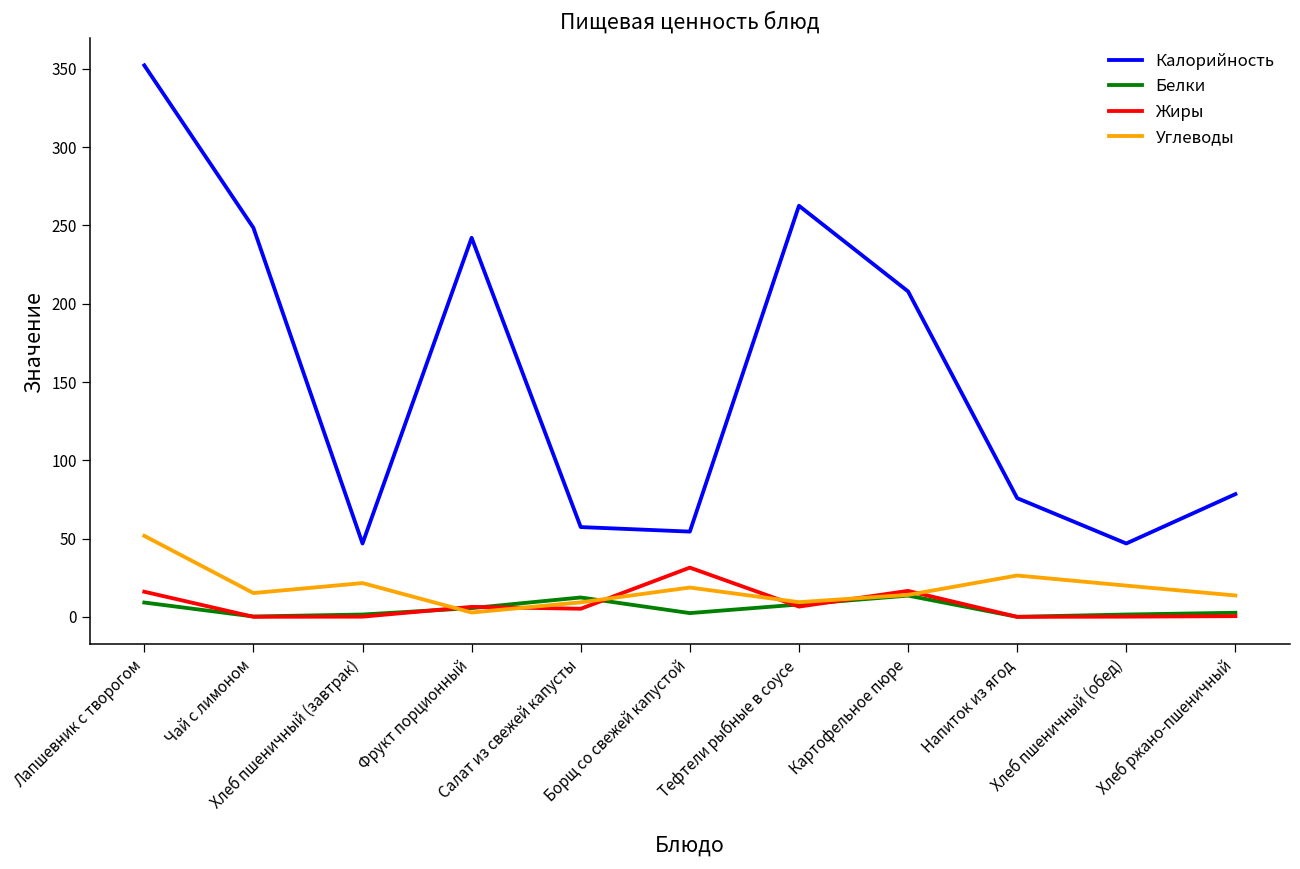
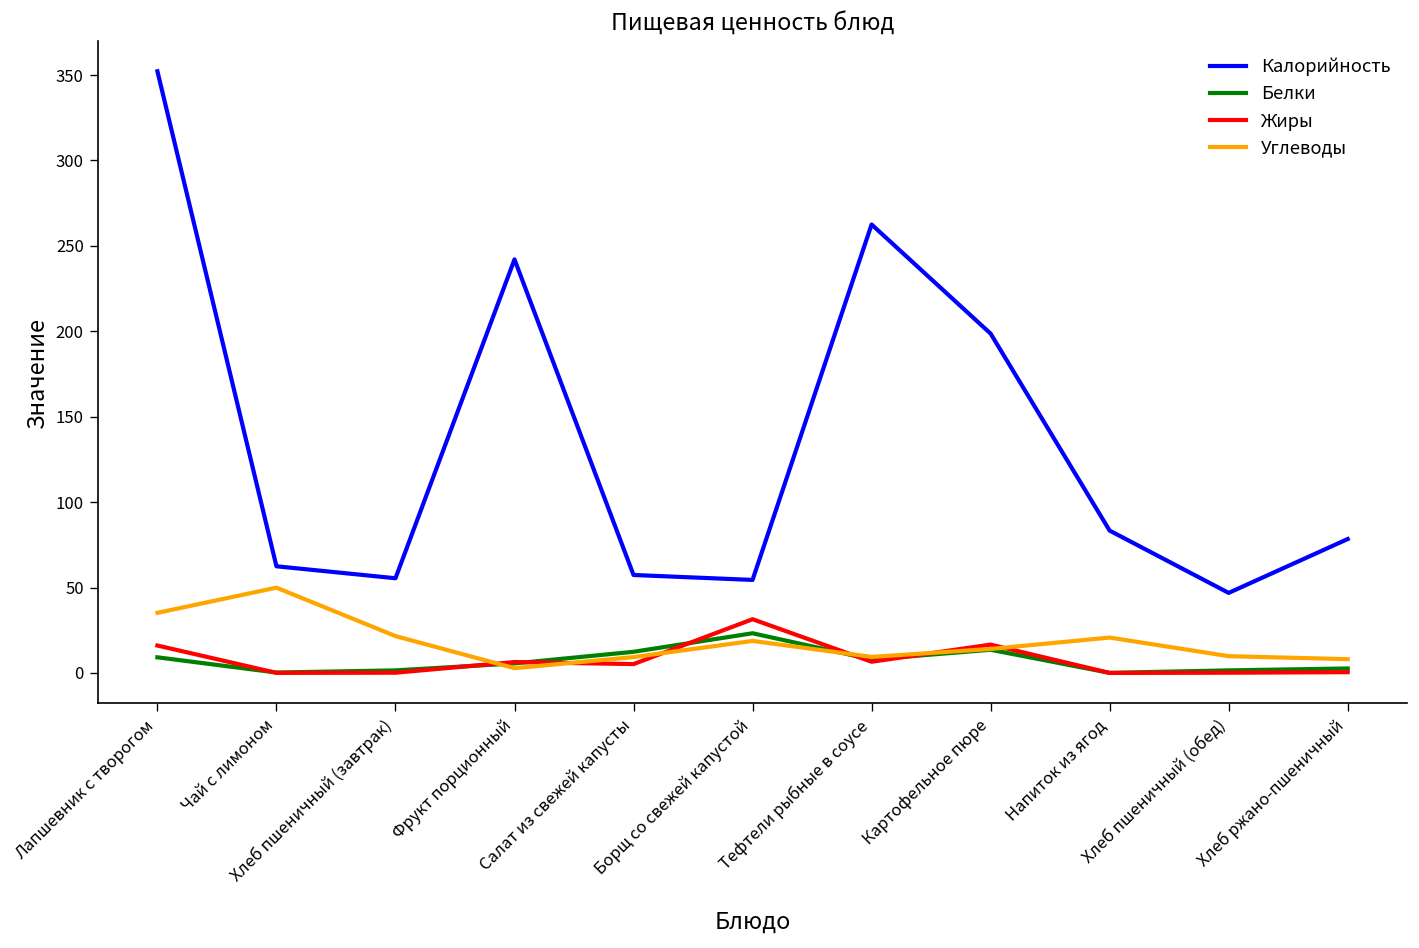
Углеводы, Лапшевник с творогом: 52 -> 35
Калорийность, Чай с лимоном: 248 -> 62
Углеводы, Чай с лимоном: 15 -> 50
Калорийность, Хлеб пшеничный (завтрак): 47 -> 55
Белки, Борщ со свежей капустой: 2 -> 23
Калорийность, Картофельное пюре: 208 -> 199
Калорийность, Напиток из ягод: 76 -> 83
Углеводы, Напиток из ягод: 26 -> 21
Углеводы, Хлеб пшеничный (обед): 20 -> 10
Углеводы, Хлеб ржано-пшеничный: 14 -> 8
